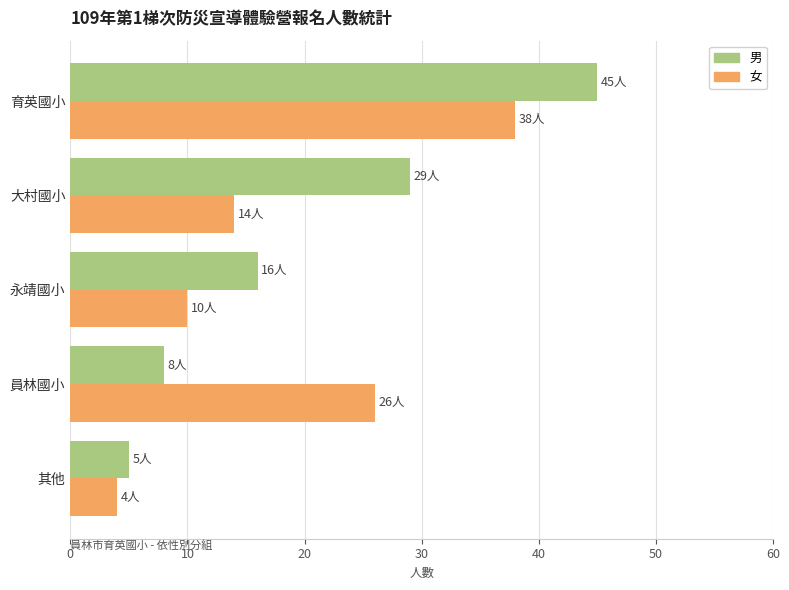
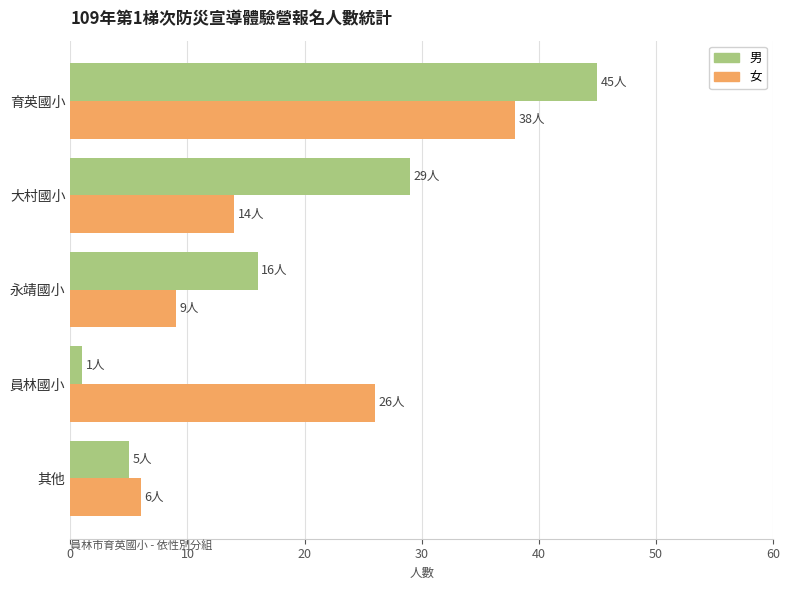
女, 永靖國小: 10人 -> 9人
男, 員林國小: 8人 -> 1人
女, 其他: 4人 -> 6人
